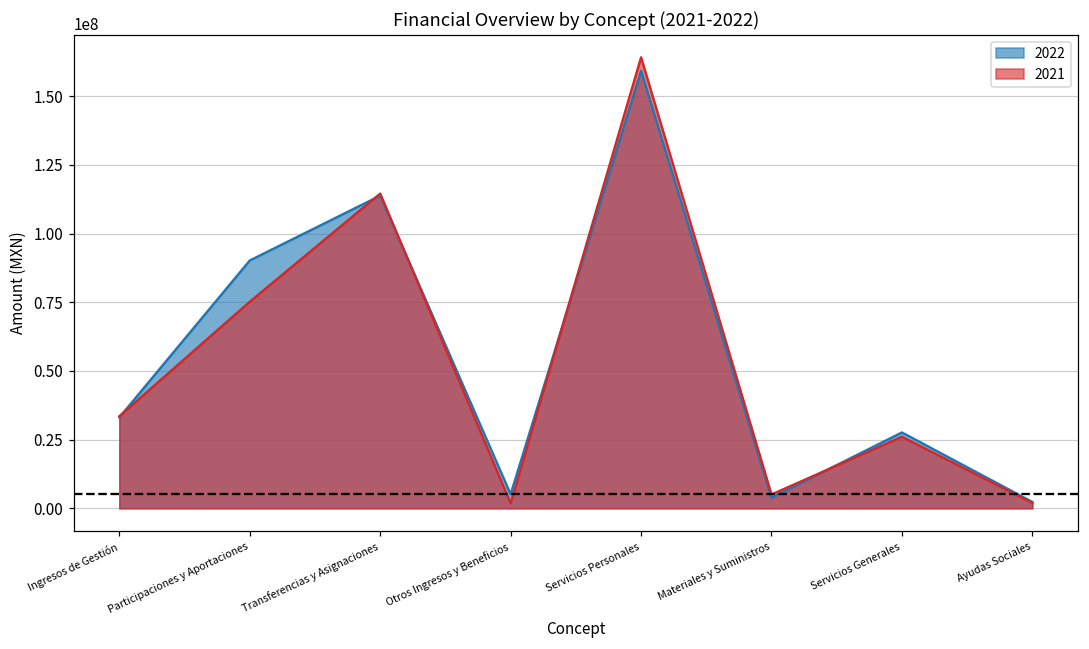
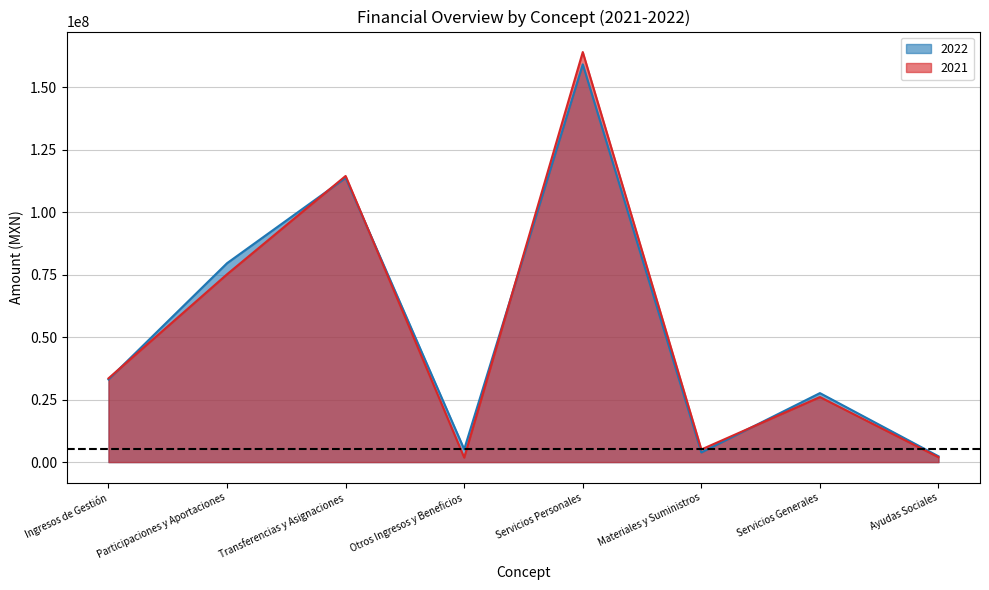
2022, Participaciones y Aportaciones: 90000000 -> 80000000
